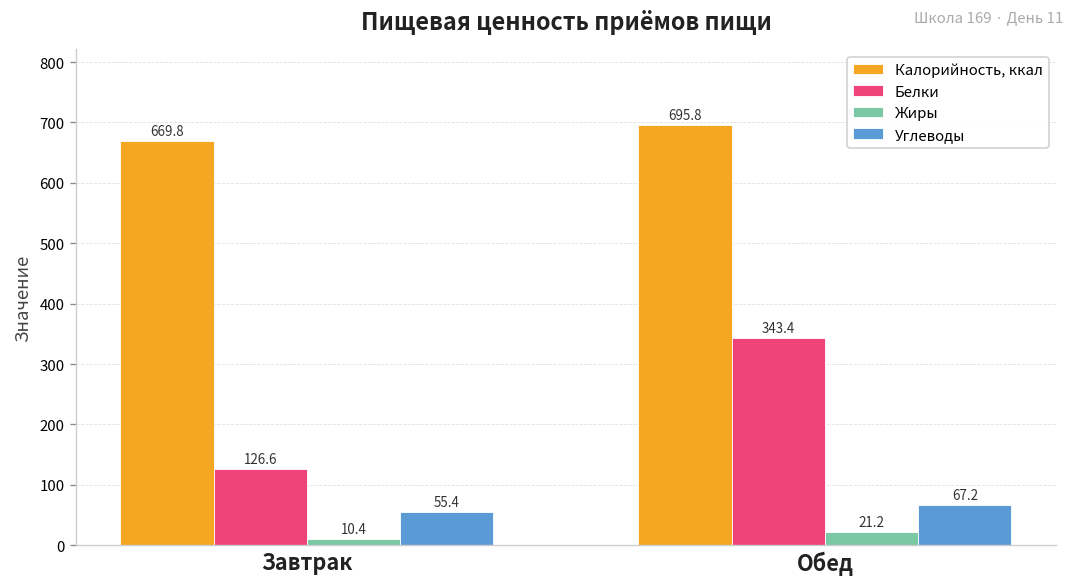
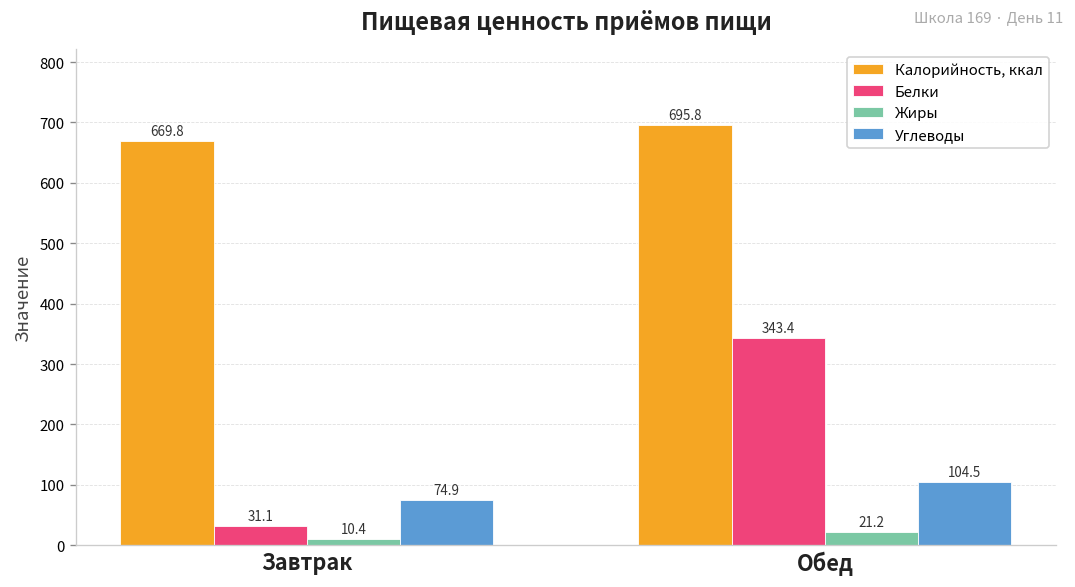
Белки, Завтрак: 126.6 -> 31.1
Углеводы, Завтрак: 55.4 -> 74.9
Углеводы, Обед: 67.2 -> 104.5
